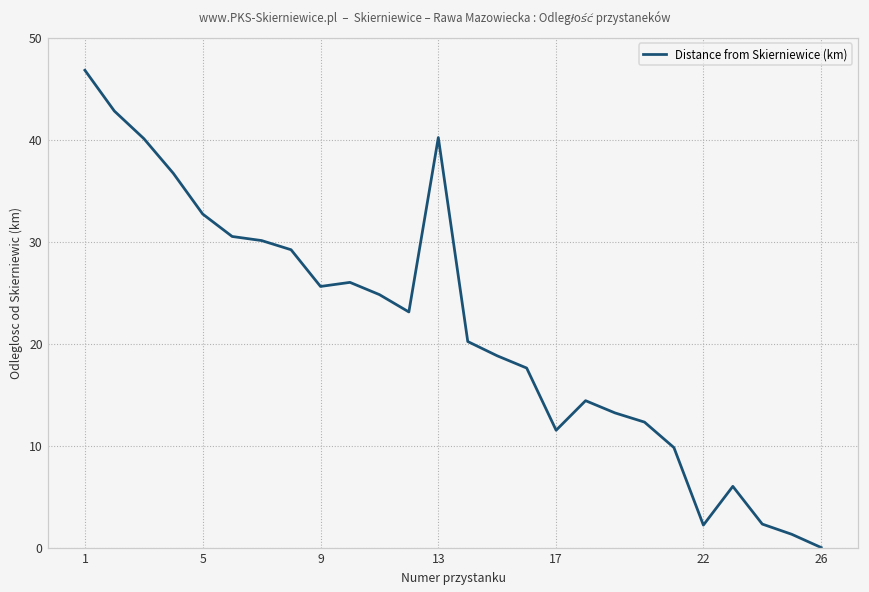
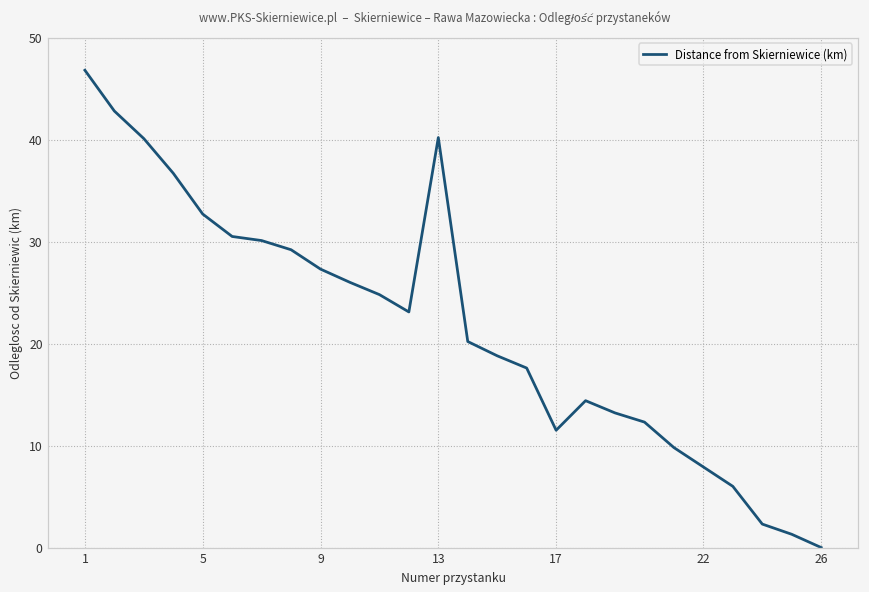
9: 26 -> 27
22: 2 -> 8
